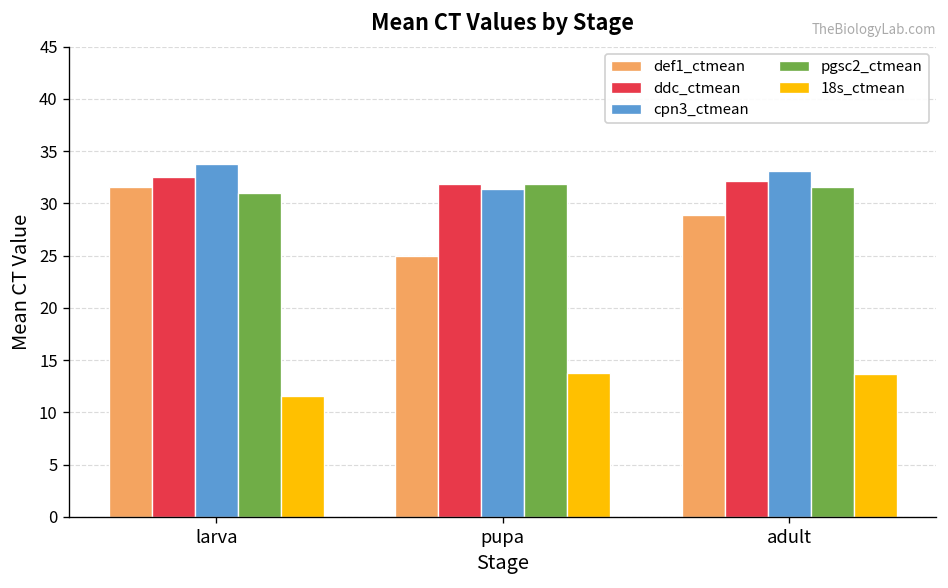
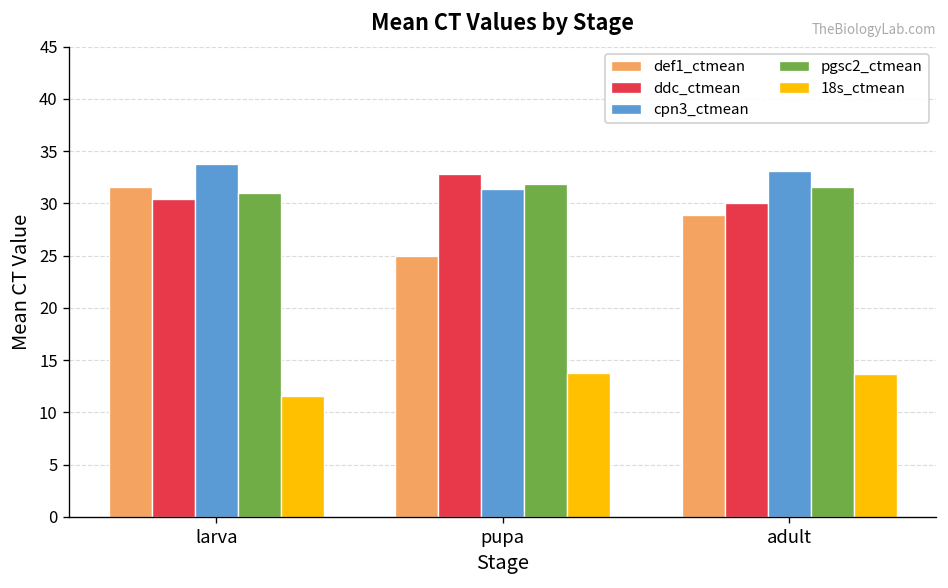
ddc_ctmean, larva: 33 -> 30
ddc_ctmean, pupa: 32 -> 33
ddc_ctmean, adult: 32 -> 30
